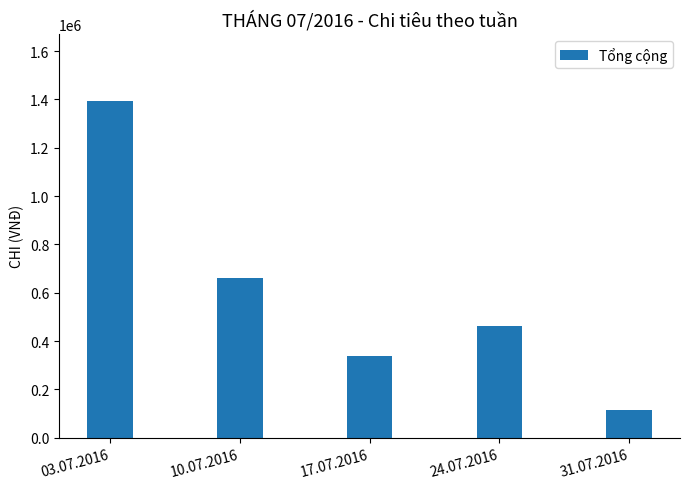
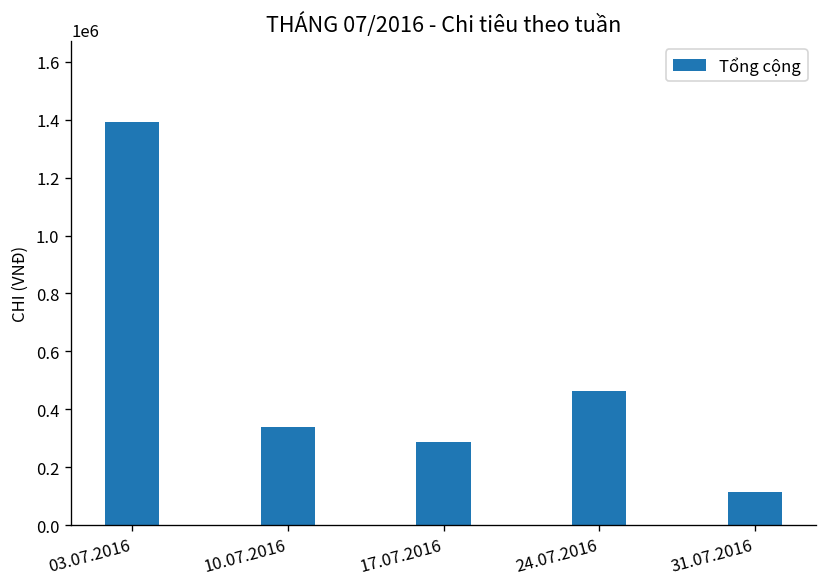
10.07.2016: 660000 -> 340000
17.07.2016: 340000 -> 290000
